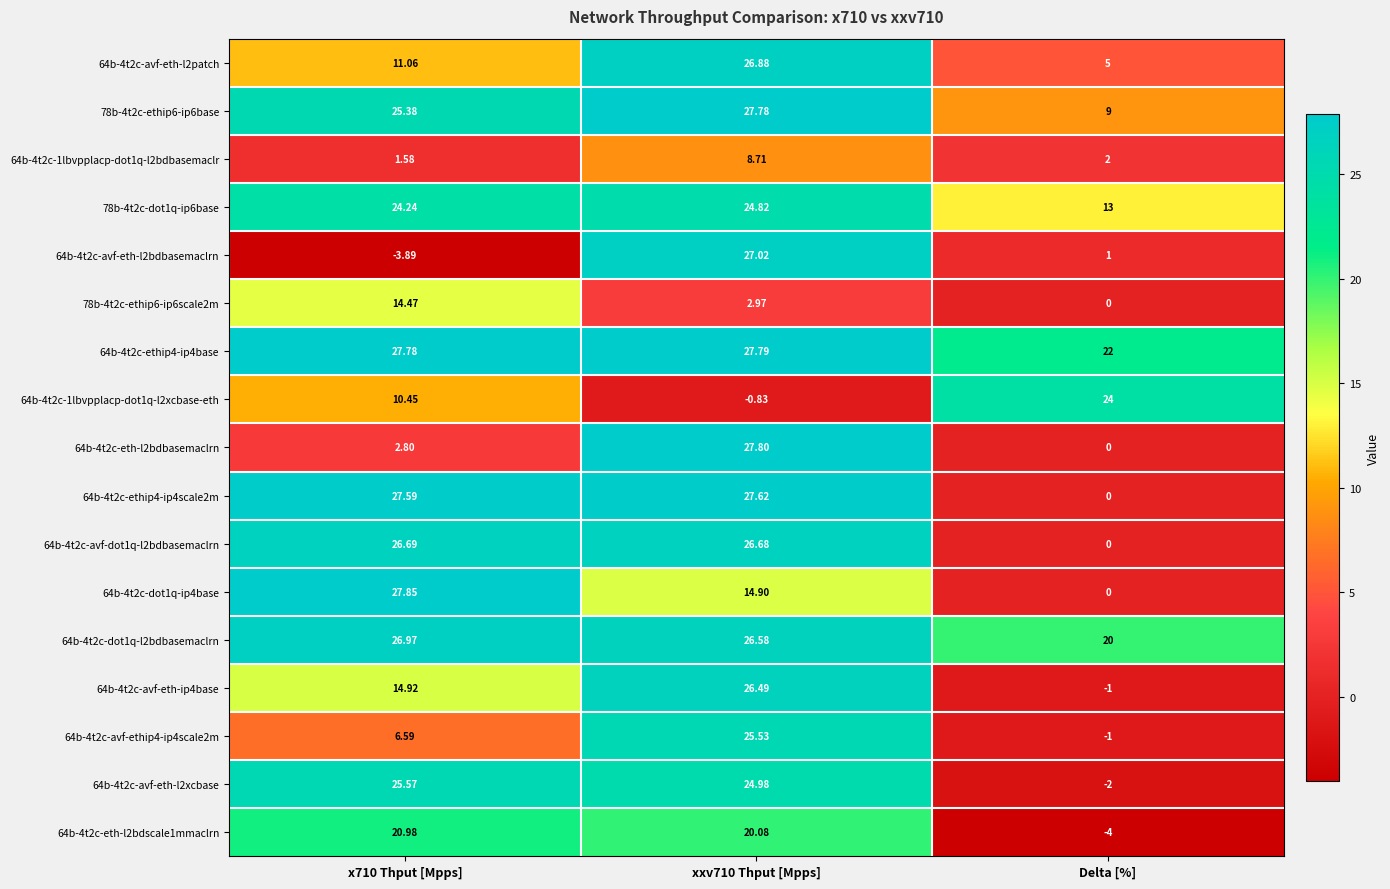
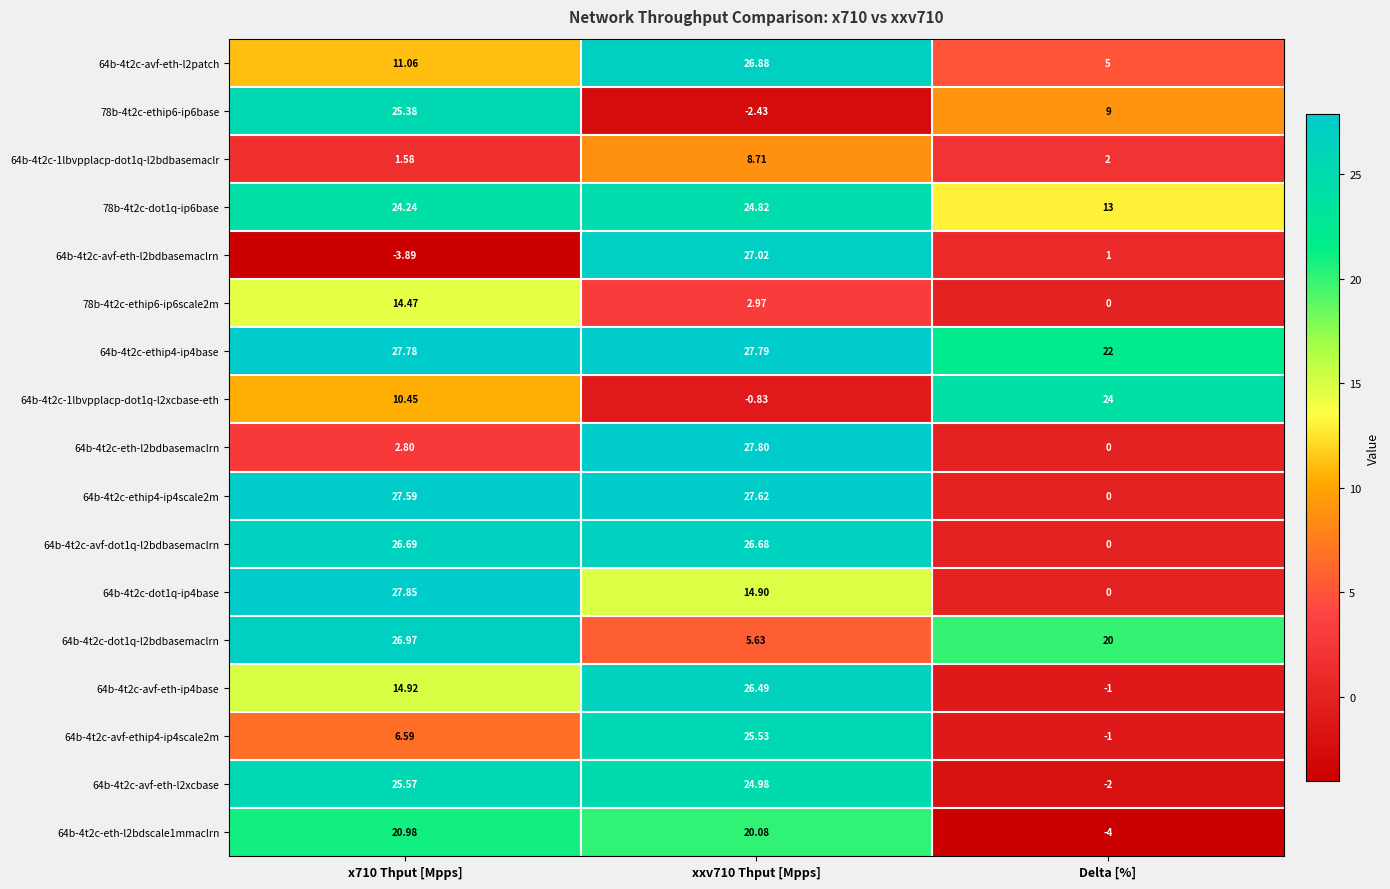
78b-4t2c-ethip6-ip6base, xxv710 Thput [Mpps]: 27.78 -> -2.43
64b-4t2c-dot1q-l2bdbasemaclrn, xxv710 Thput [Mpps]: 26.58 -> 5.63
